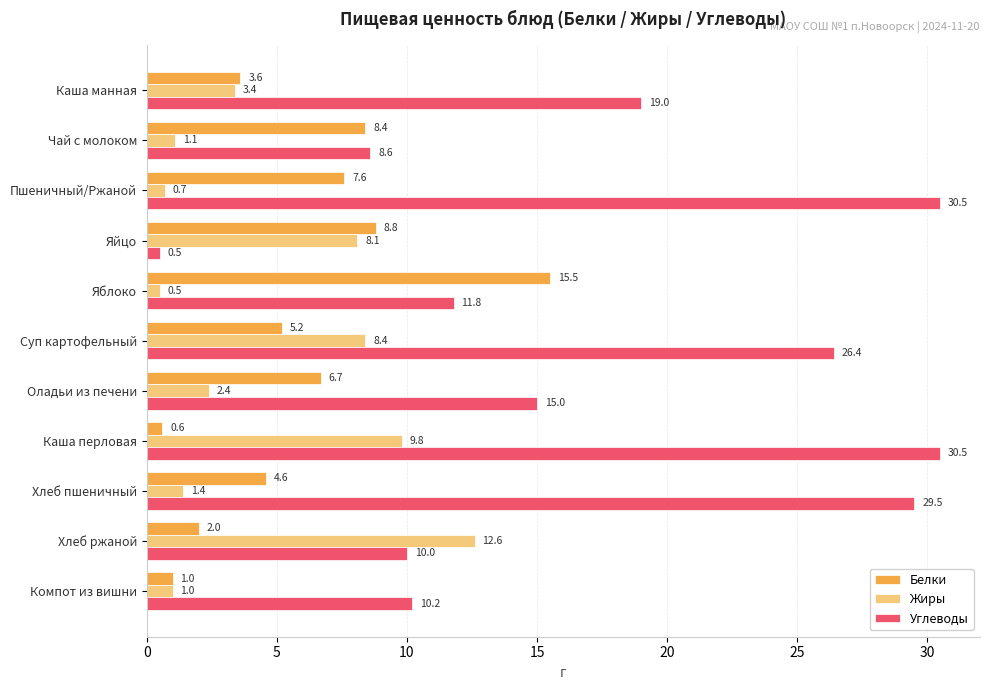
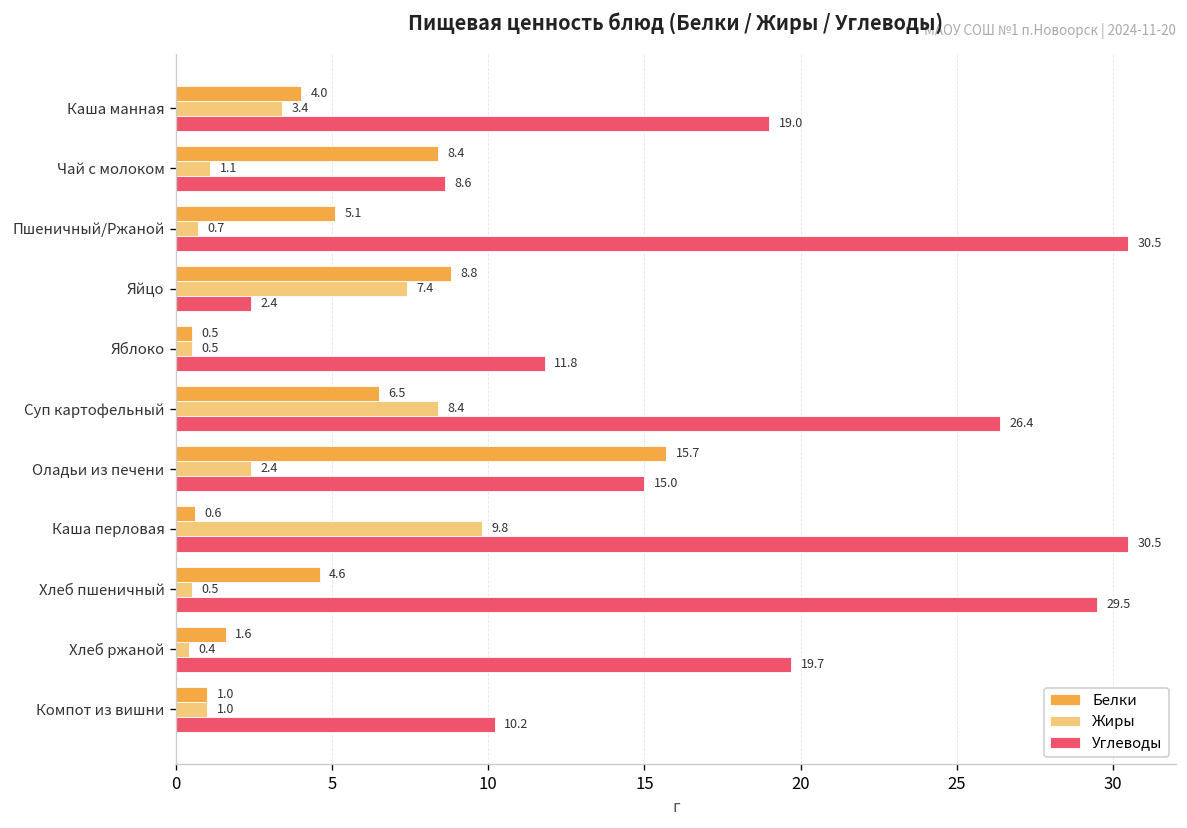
Белки, Каша манная: 3.6 -> 4.0
Белки, Пшеничный/Ржаной: 7.6 -> 5.1
Жиры, Яйцо: 8.1 -> 7.4
Углеводы, Яйцо: 0.5 -> 2.4
Белки, Яблоко: 15.5 -> 0.5
Белки, Суп картофельный: 5.2 -> 6.5
Белки, Оладьи из печени: 6.7 -> 15.7
Жиры, Хлеб пшеничный: 1.4 -> 0.5
Белки, Хлеб ржаной: 2.0 -> 1.6
Жиры, Хлеб ржаной: 12.6 -> 0.4
Углеводы, Хлеб ржаной: 10.0 -> 19.7
